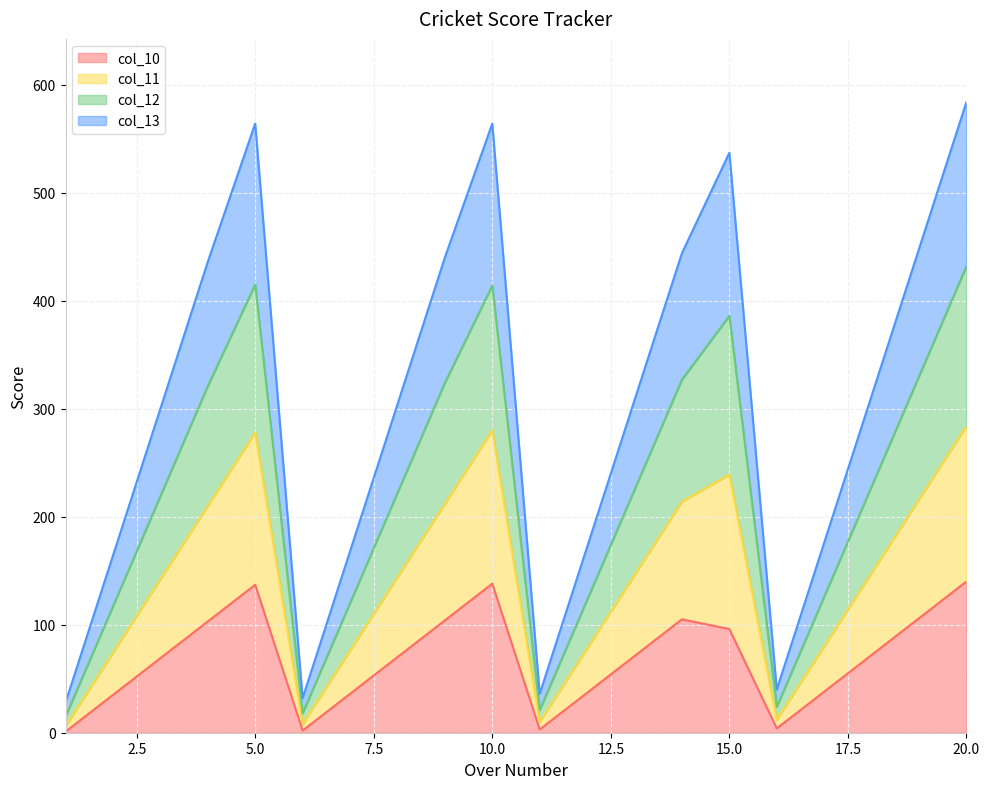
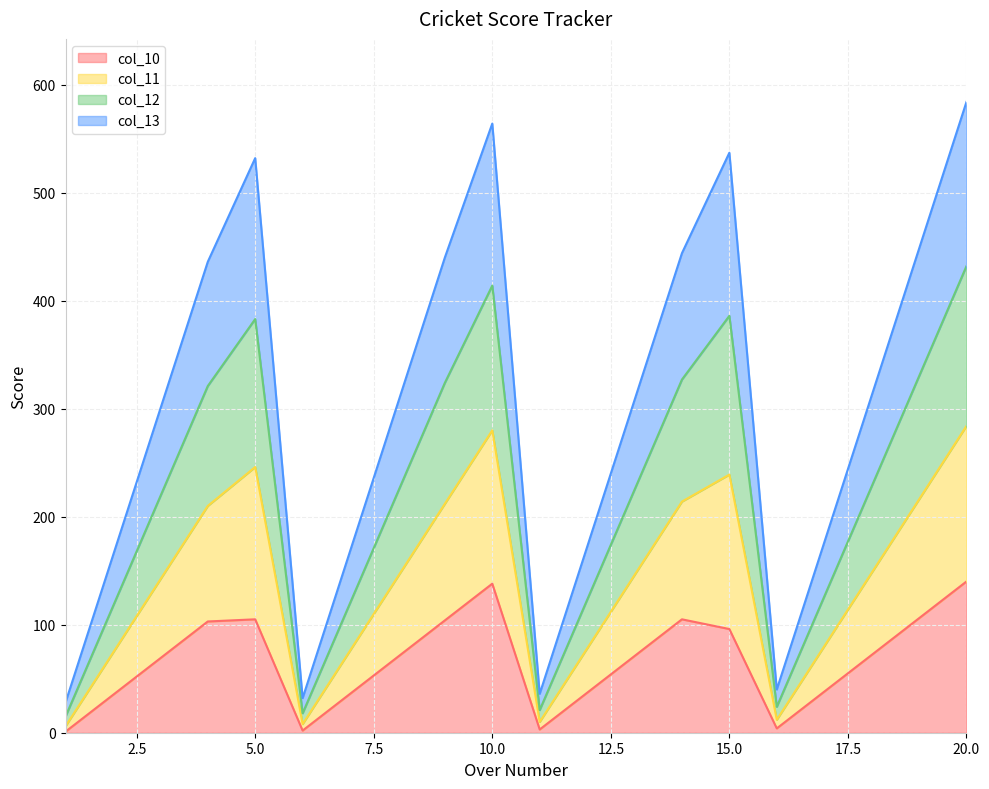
col_10, 5.0: 137 -> 105
